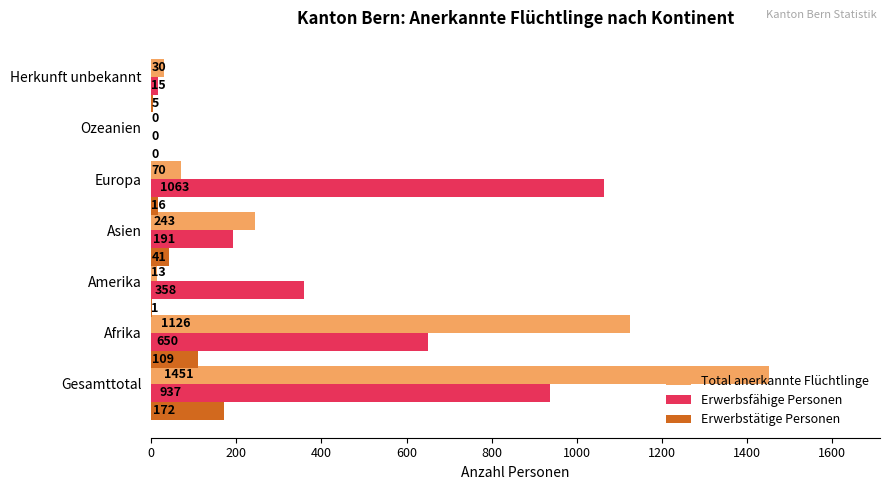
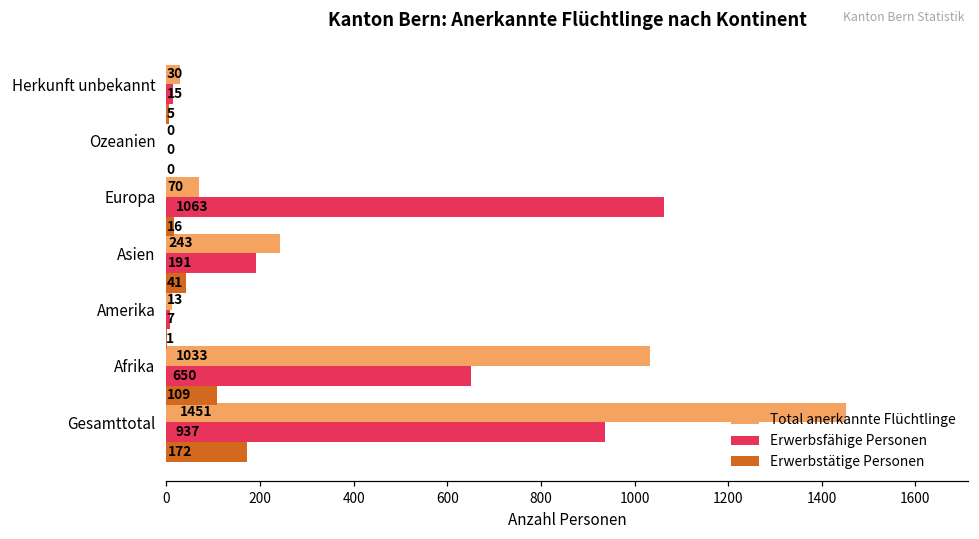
Erwerbsfähige Personen, Amerika: 358 -> 7
Total anerkannte Flüchtlinge, Afrika: 1126 -> 1033
